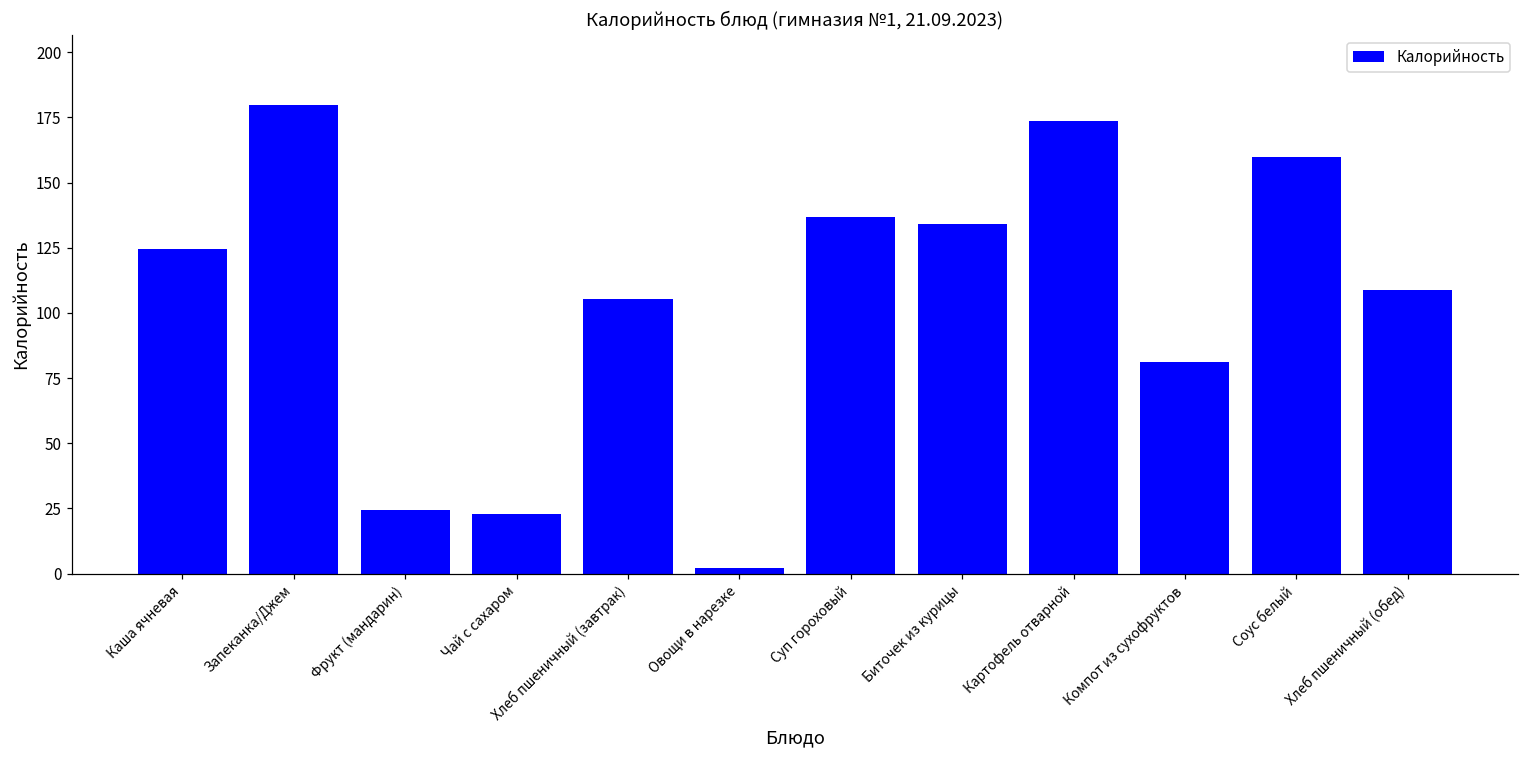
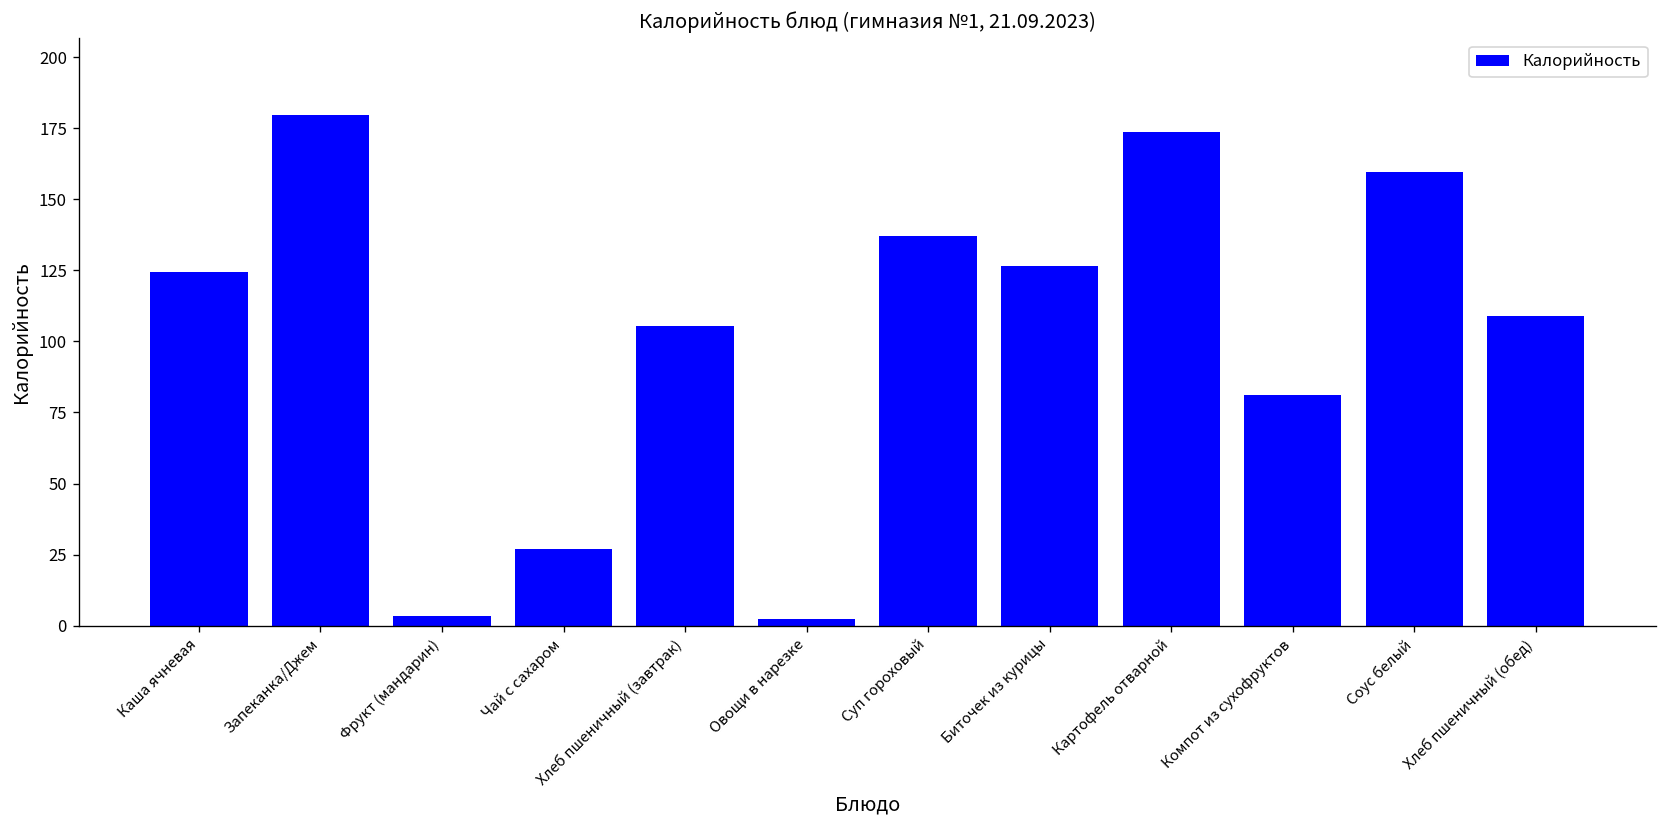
Фрукт (мандарин): 25 -> 3
Чай с сахаром: 23 -> 27
Биточек из курицы: 134 -> 127
